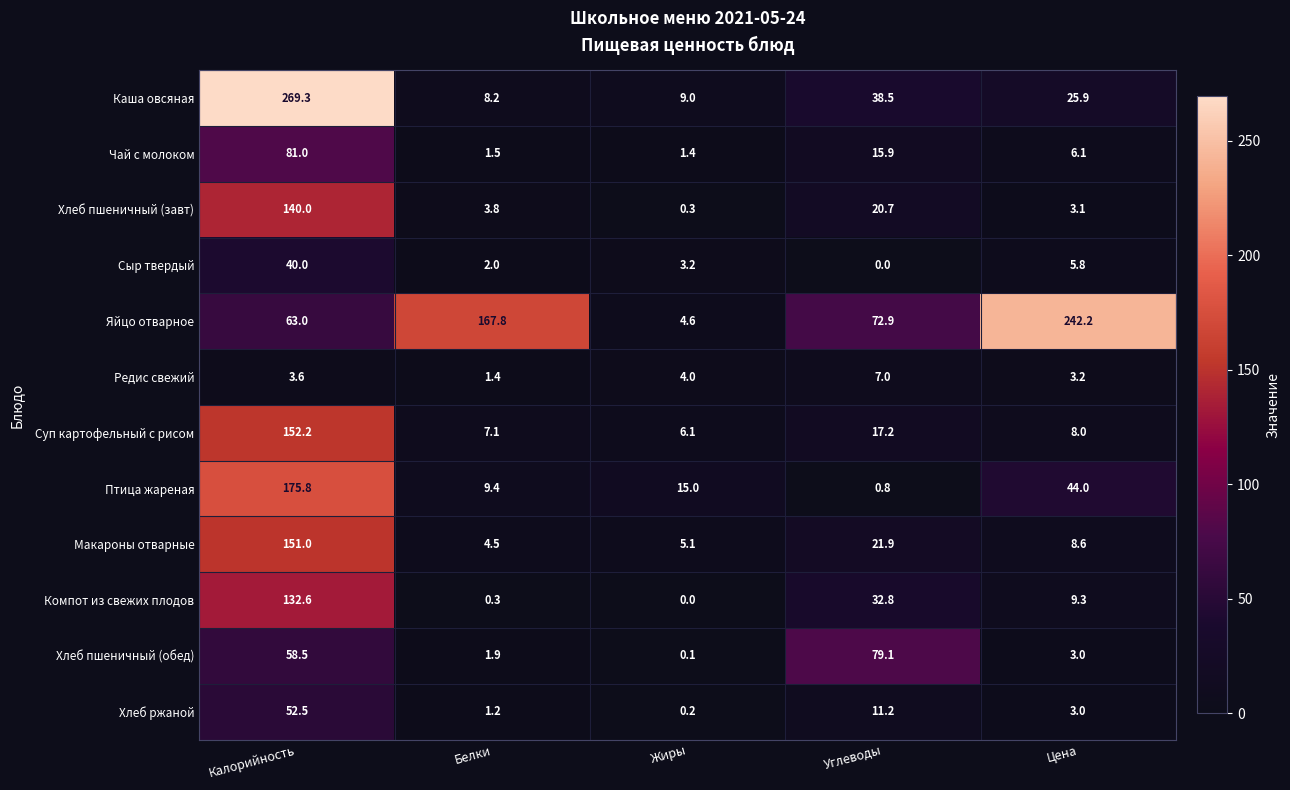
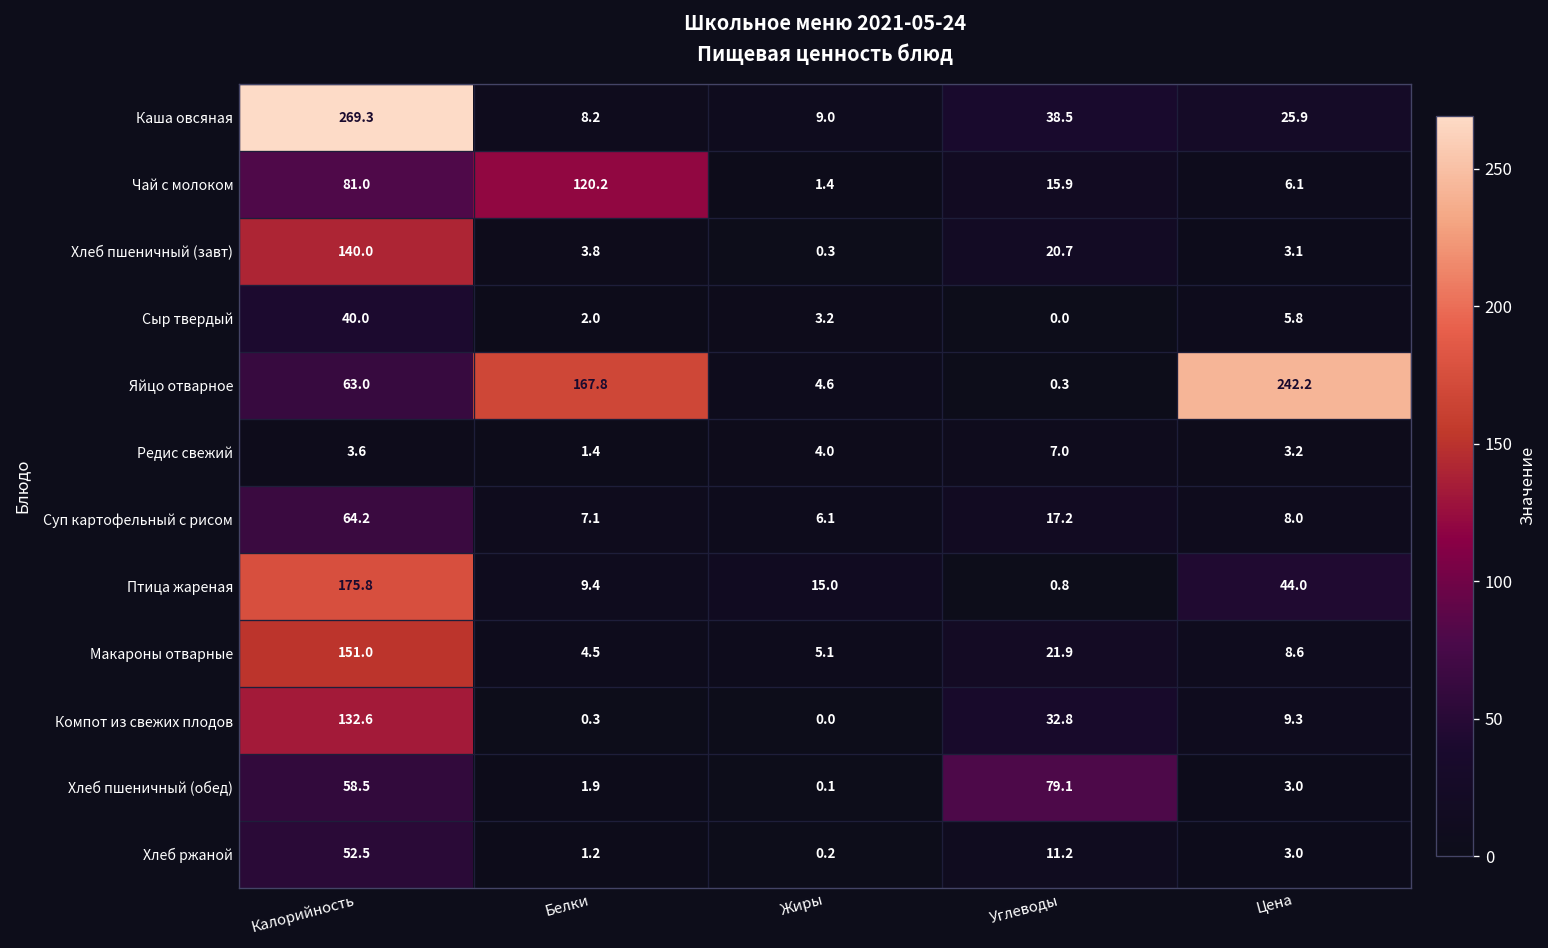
Чай с молоком, Белки: 1.5 -> 120.2
Яйцо отварное, Углеводы: 72.9 -> 0.3
Суп картофельный с рисом, Калорийность: 152.2 -> 64.2
